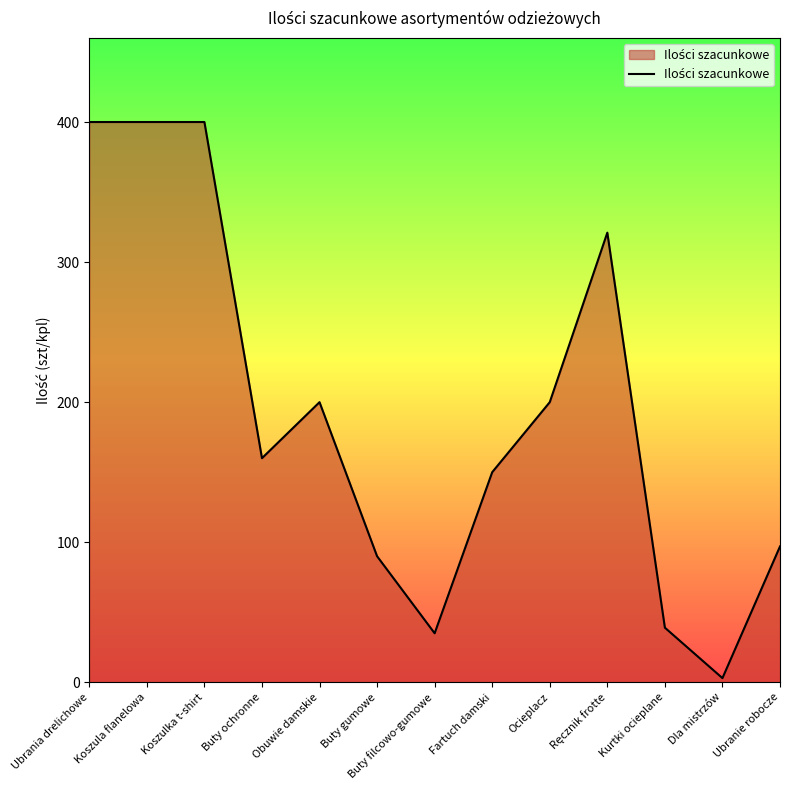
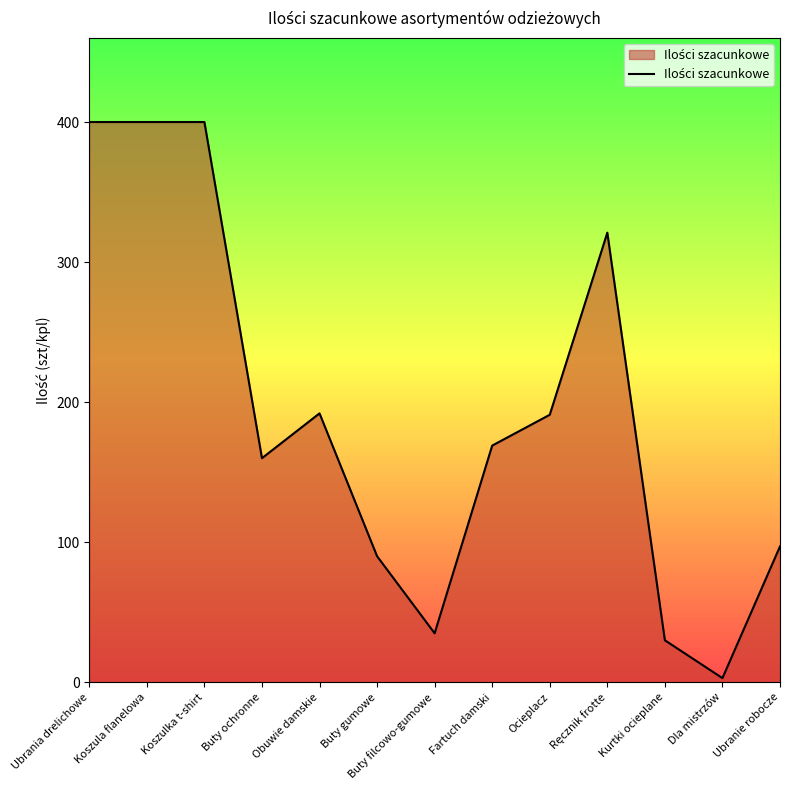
Obuwie damskie: 200 -> 192
Fartuch damski: 150 -> 169
Ocieplacz: 200 -> 191
Kurtki ocieplane: 39 -> 30
